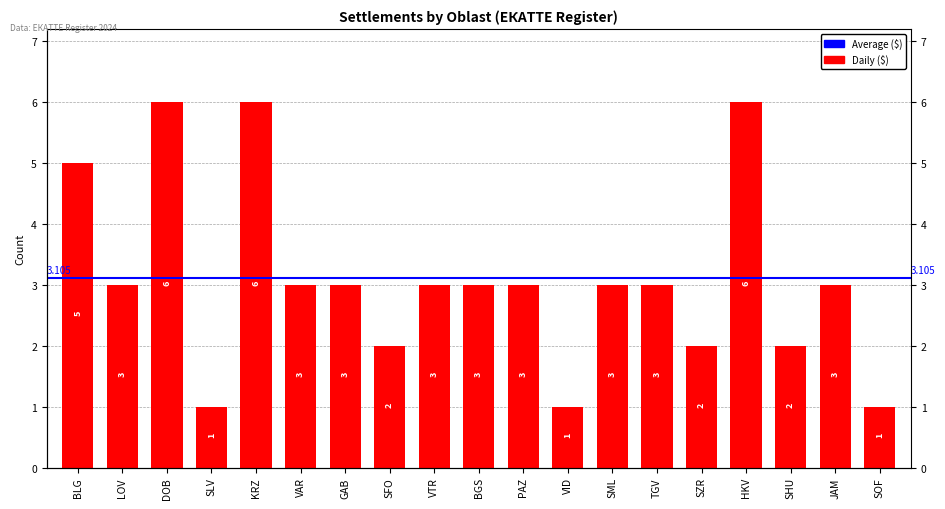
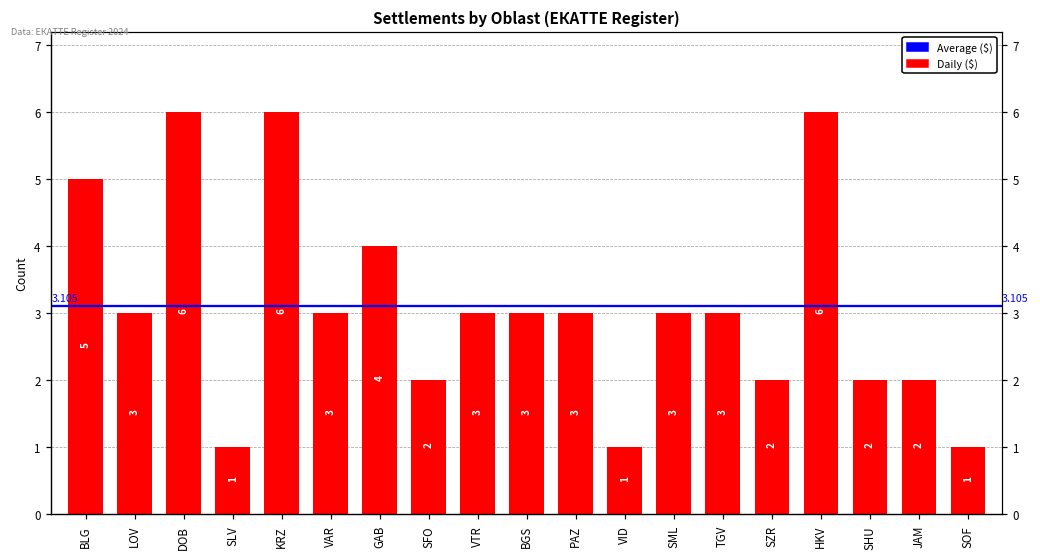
GAB: 3 -> 4
JAM: 3 -> 2
